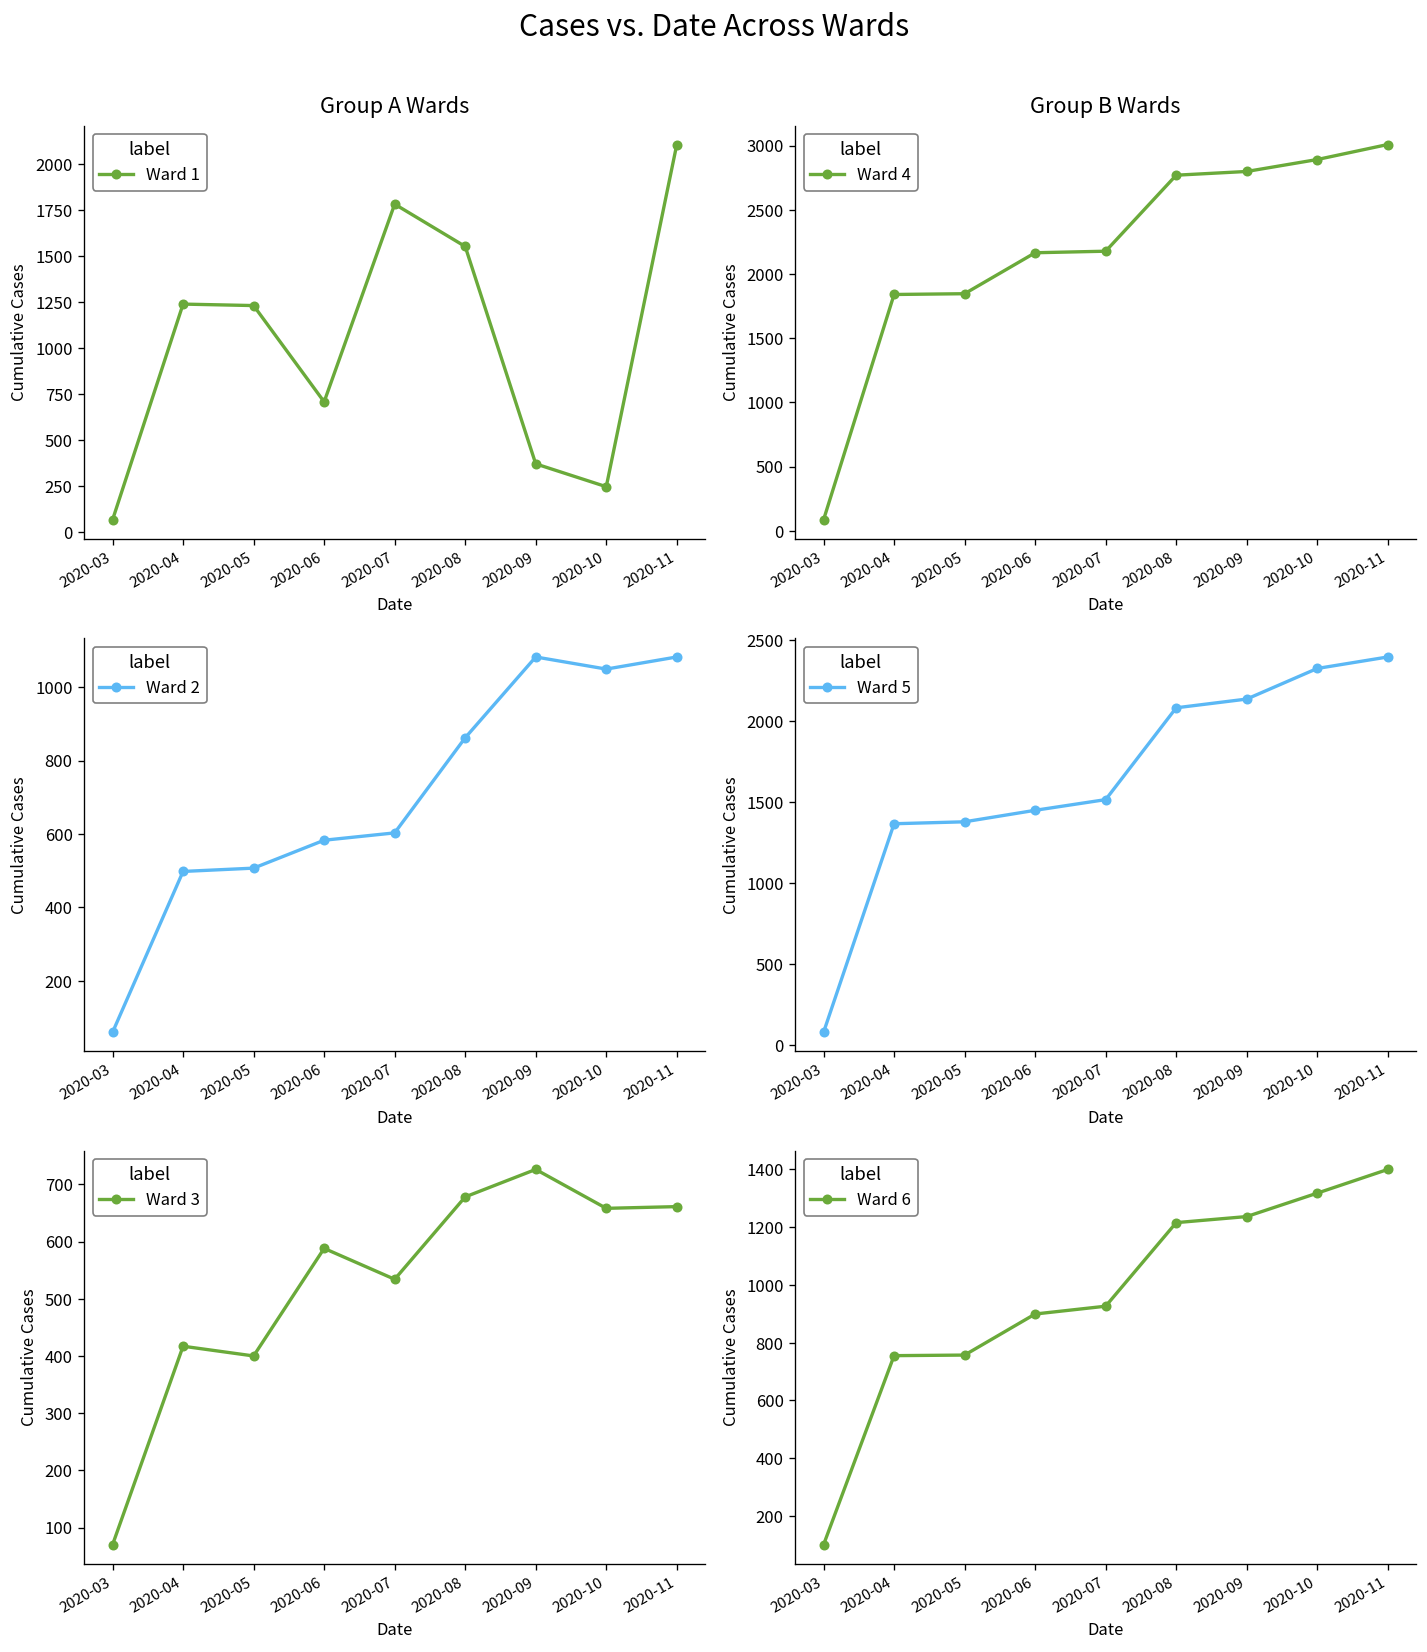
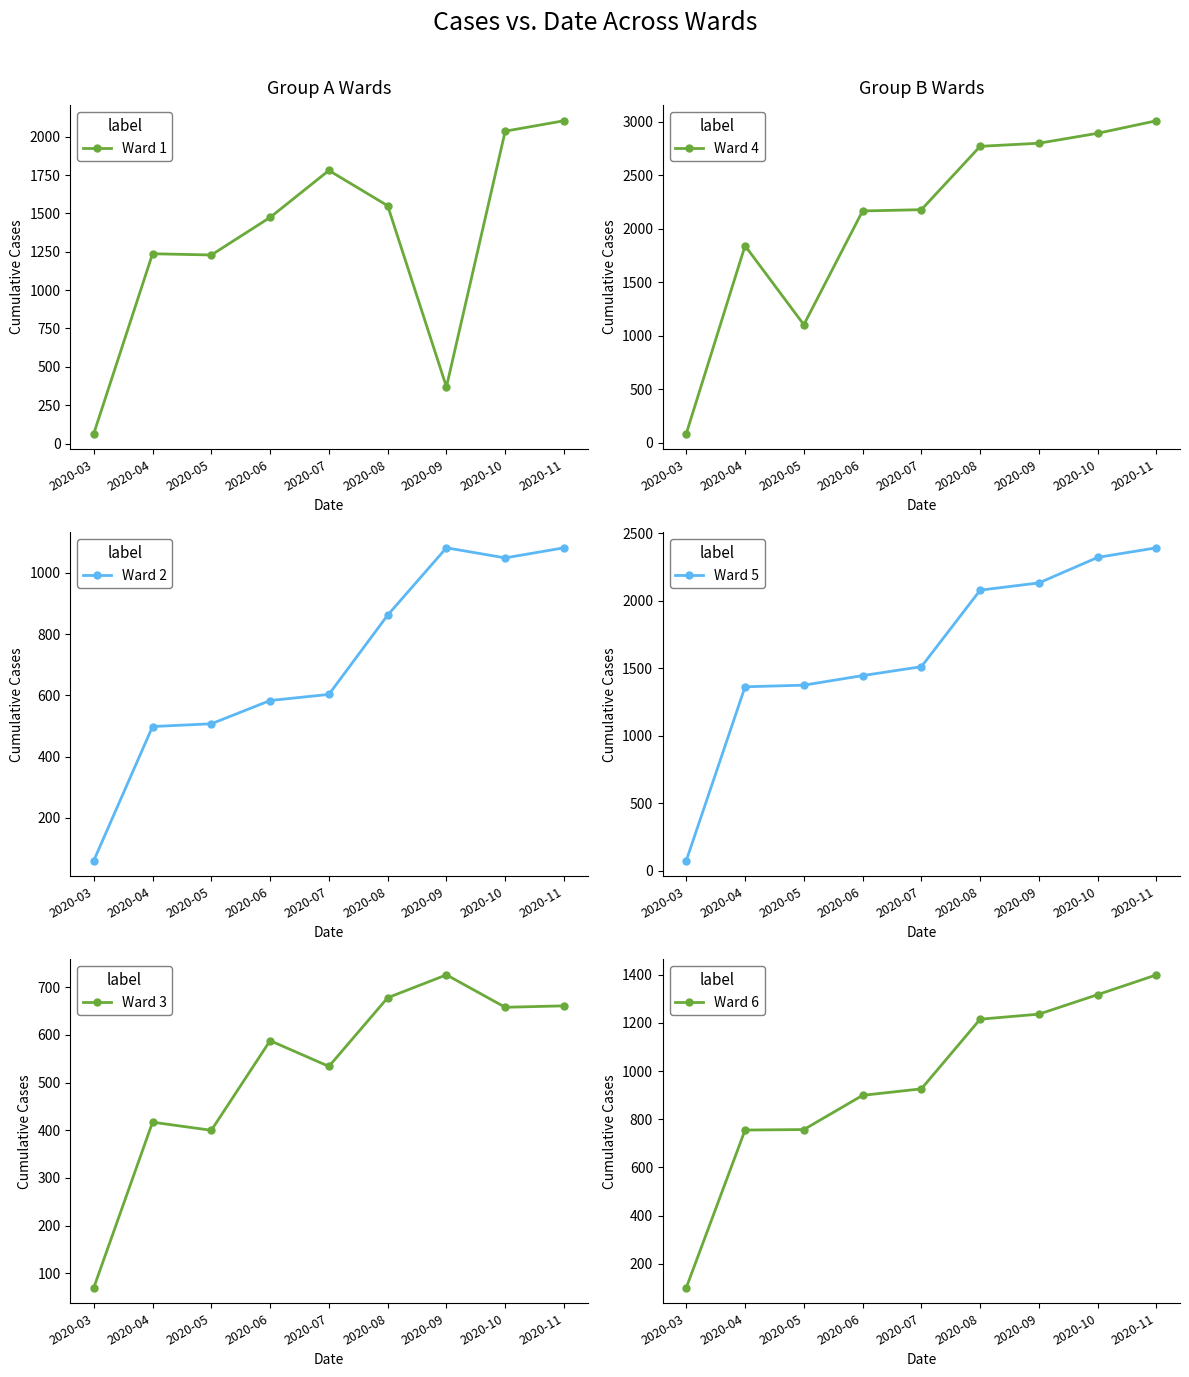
Group A Wards, 2020-06: 710 -> 1470
Group A Wards, 2020-10: 250 -> 2040
Group B Wards, 2020-05: 1850 -> 1100
